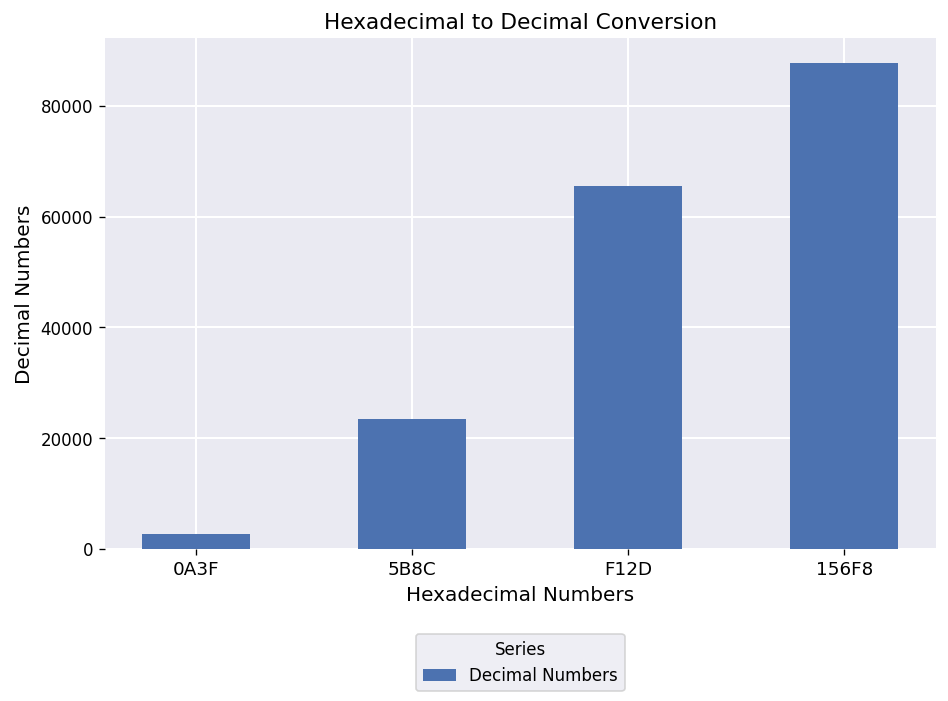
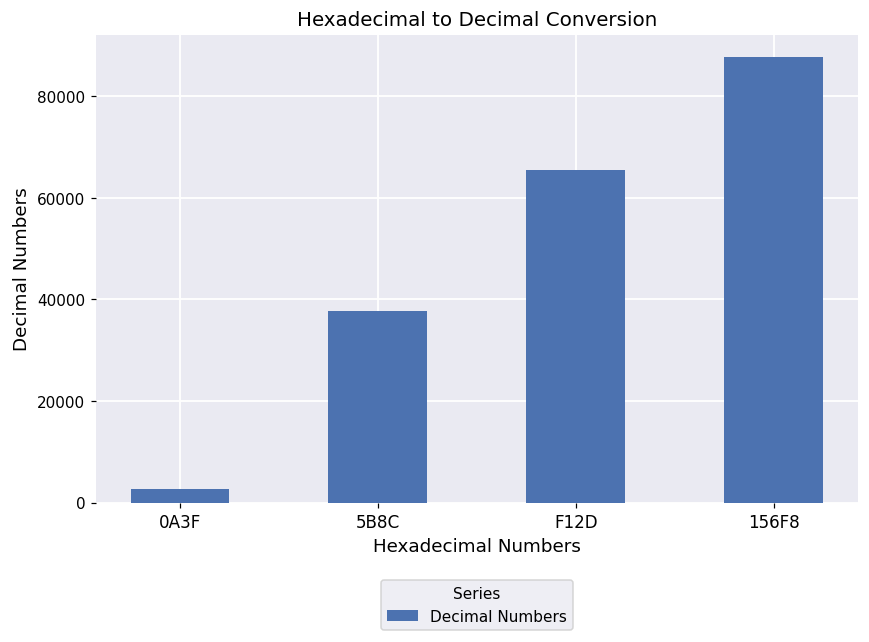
5B8C: 23000 -> 38000
